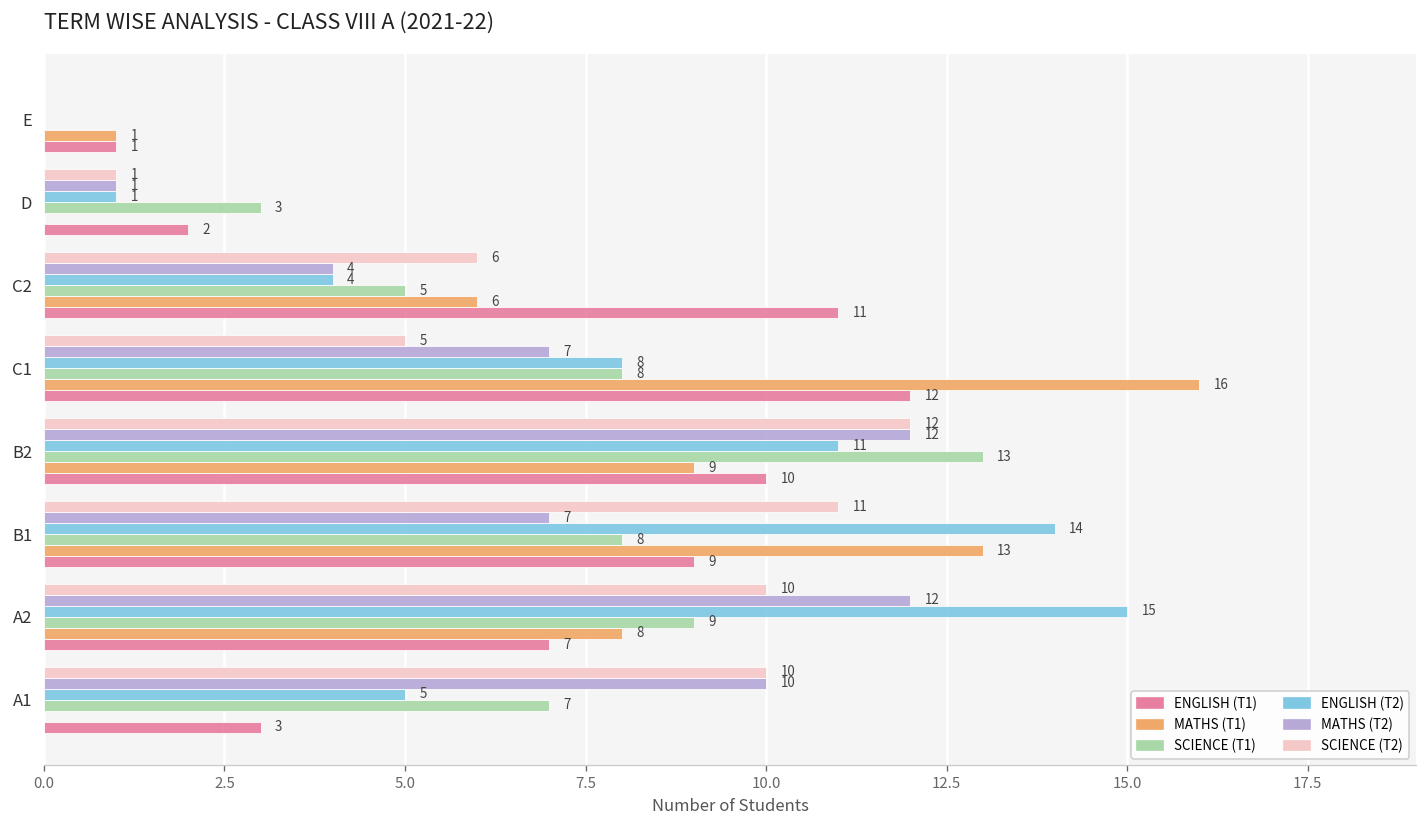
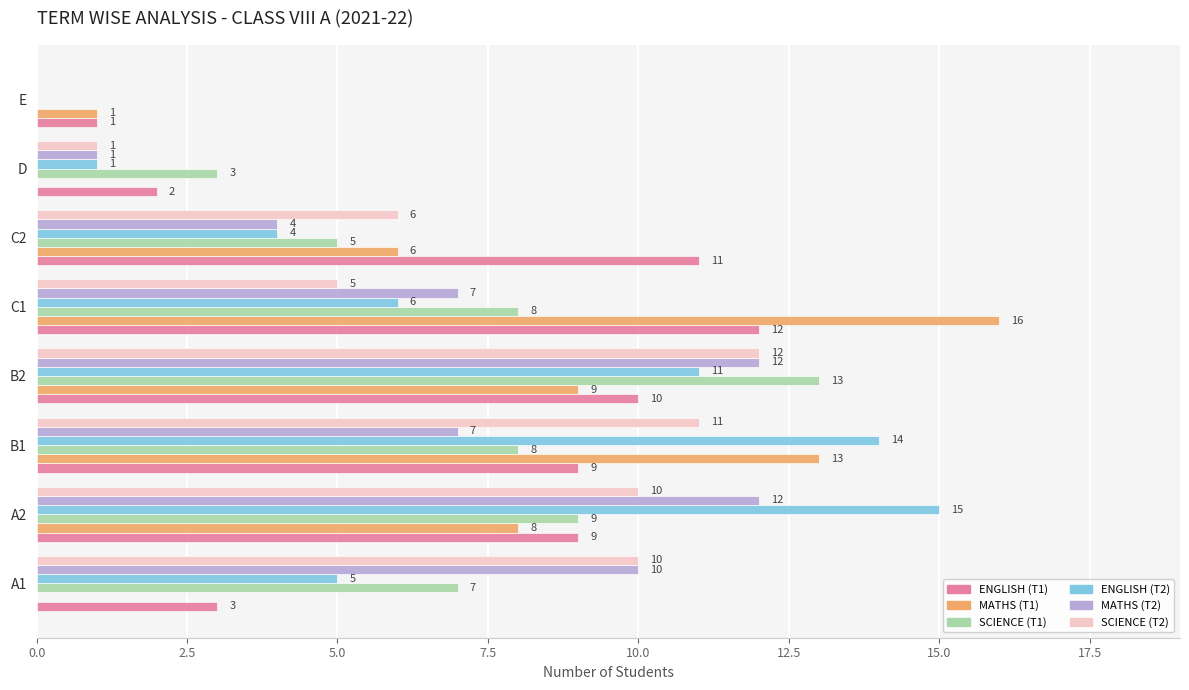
ENGLISH (T2), C1: 8 -> 6
ENGLISH (T1), A2: 7 -> 9
